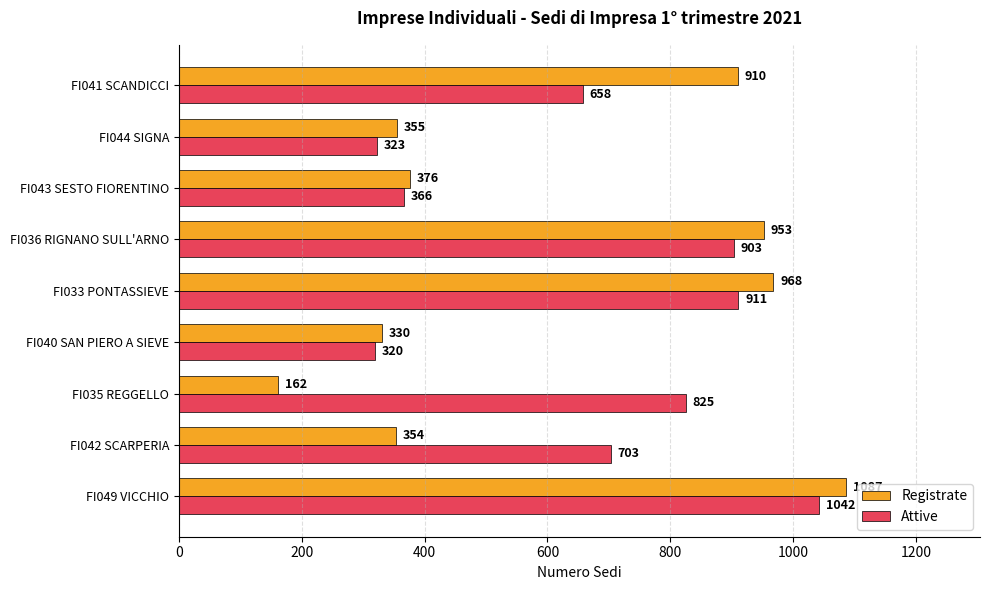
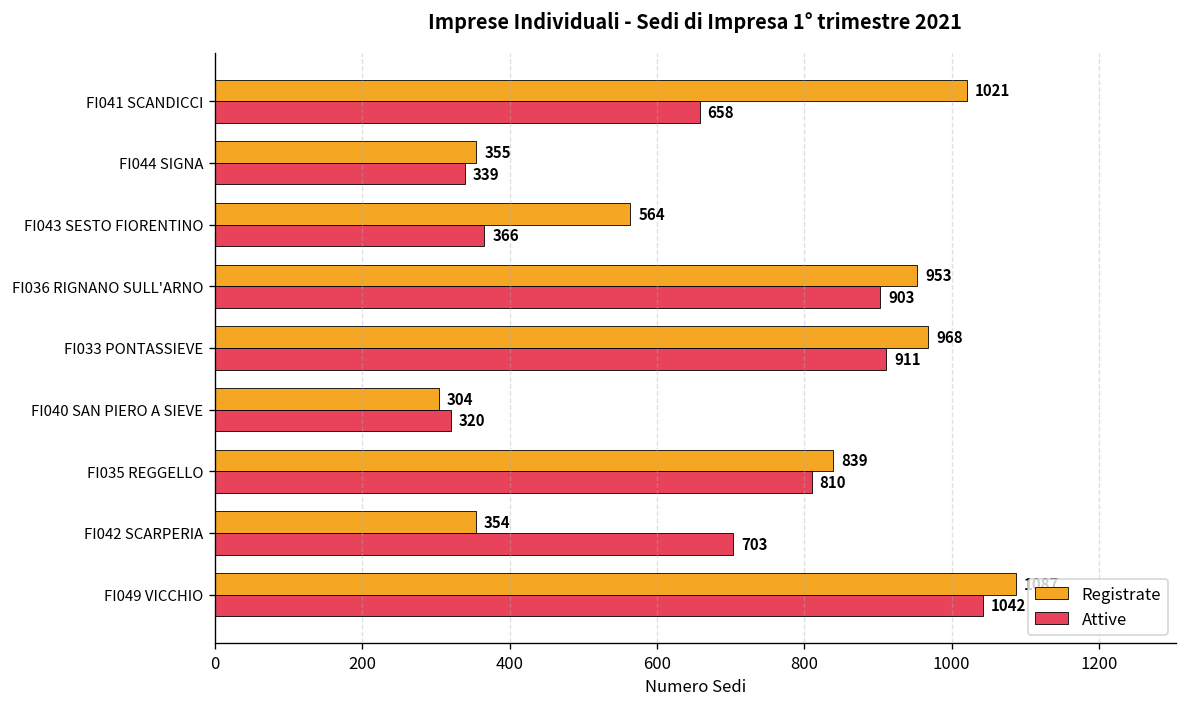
Registrate, FI041 SCANDICCI: 910 -> 1021
Attive, FI044 SIGNA: 323 -> 339
Registrate, FI043 SESTO FIORENTINO: 376 -> 564
Registrate, FI040 SAN PIERO A SIEVE: 330 -> 304
Registrate, FI035 REGGELLO: 162 -> 839
Attive, FI035 REGGELLO: 825 -> 810
